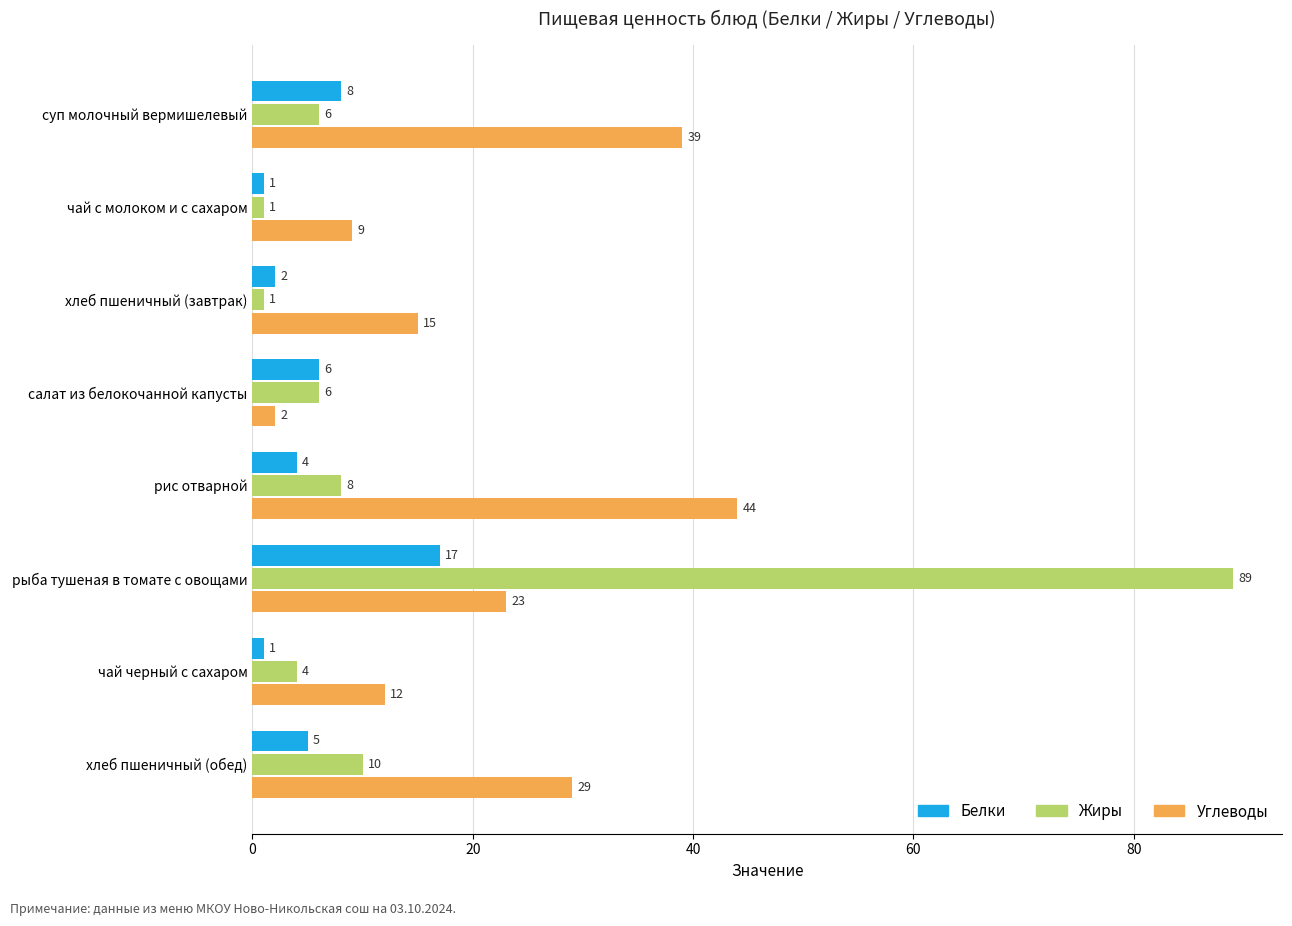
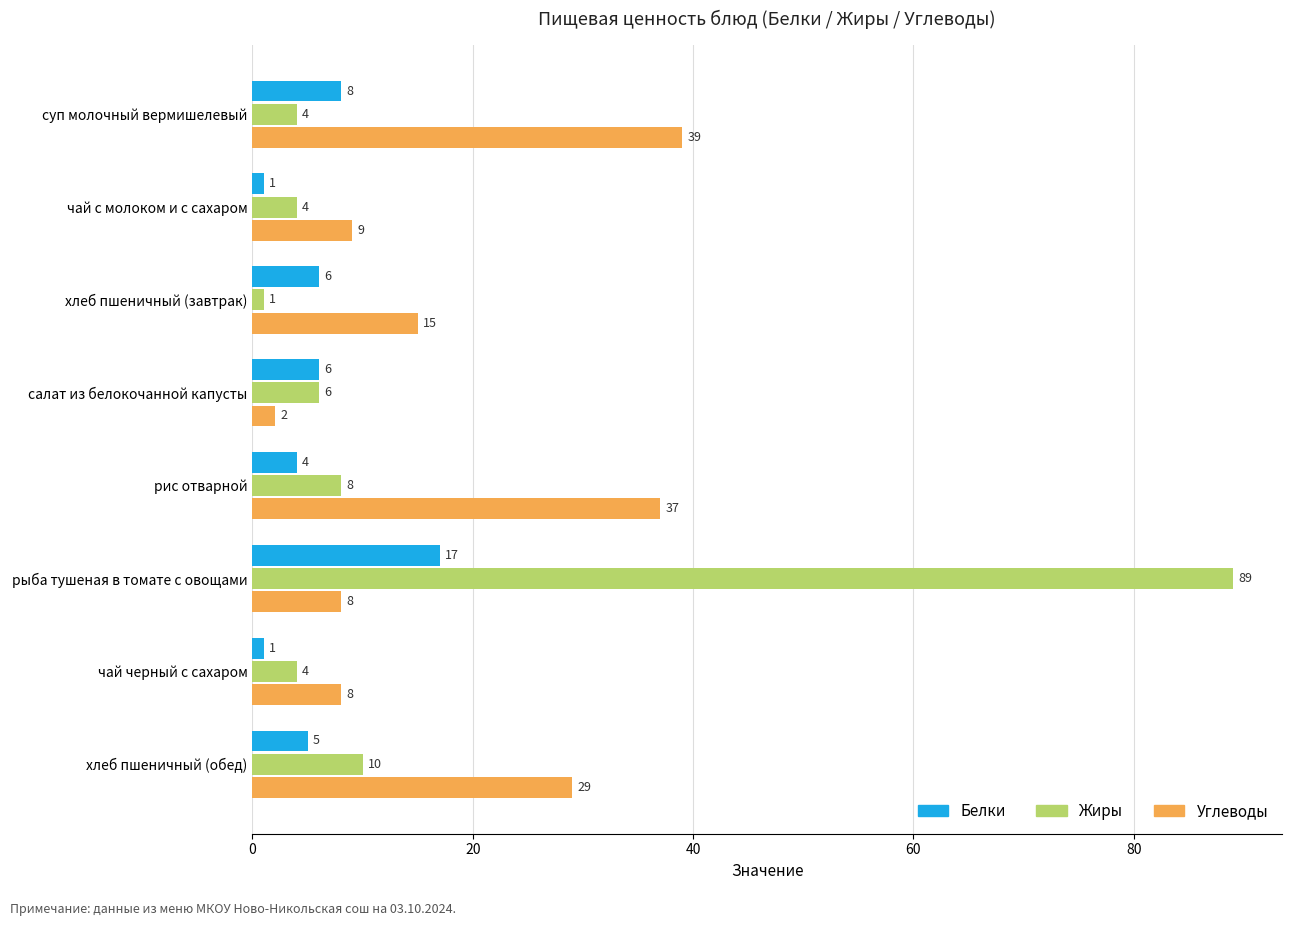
Жиры, суп молочный вермишелевый: 6 -> 4
Жиры, чай с молоком и с сахаром: 1 -> 4
Белки, хлеб пшеничный (завтрак): 2 -> 6
Углеводы, рис отварной: 44 -> 37
Углеводы, рыба тушеная в томате с овощами: 23 -> 8
Углеводы, чай черный с сахаром: 12 -> 8
